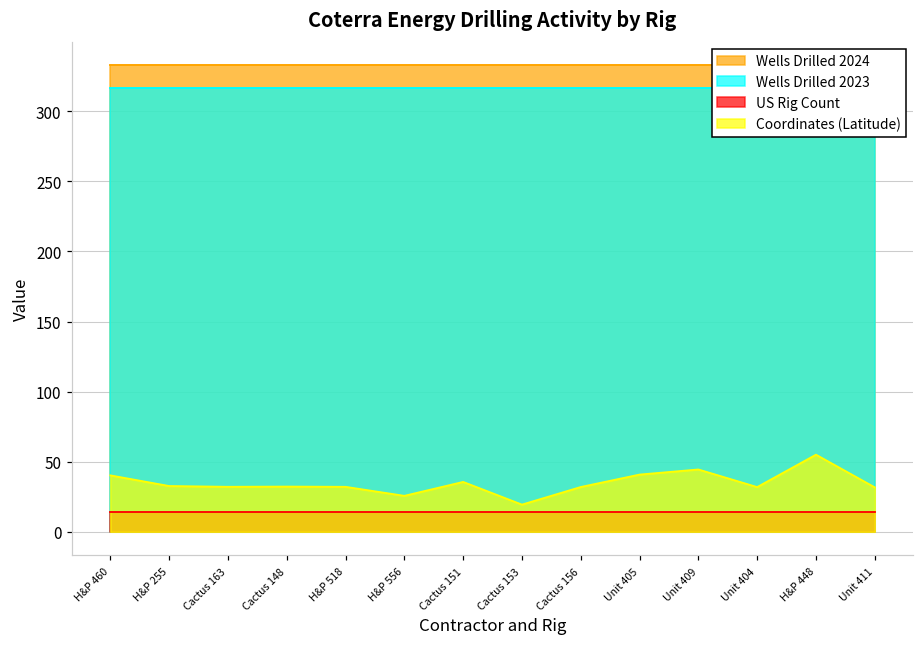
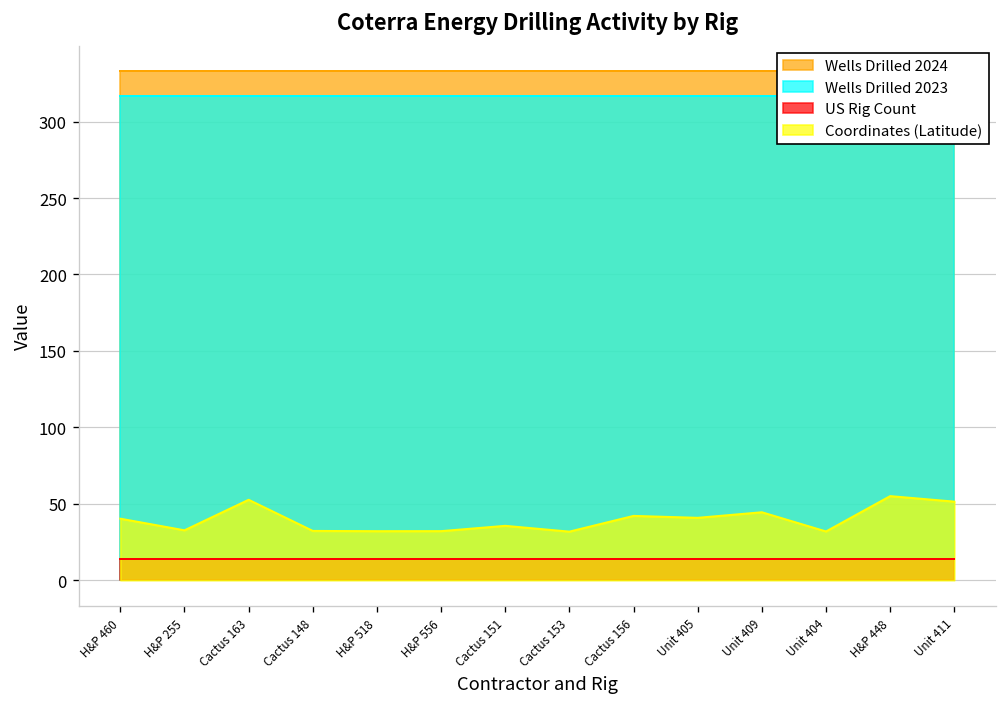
Coordinates (Latitude), Cactus 163: 32 -> 53
Coordinates (Latitude), H&P 556: 26 -> 32
Coordinates (Latitude), Cactus 153: 19 -> 32
Coordinates (Latitude), Cactus 156: 32 -> 42
Coordinates (Latitude), Unit 411: 32 -> 51
